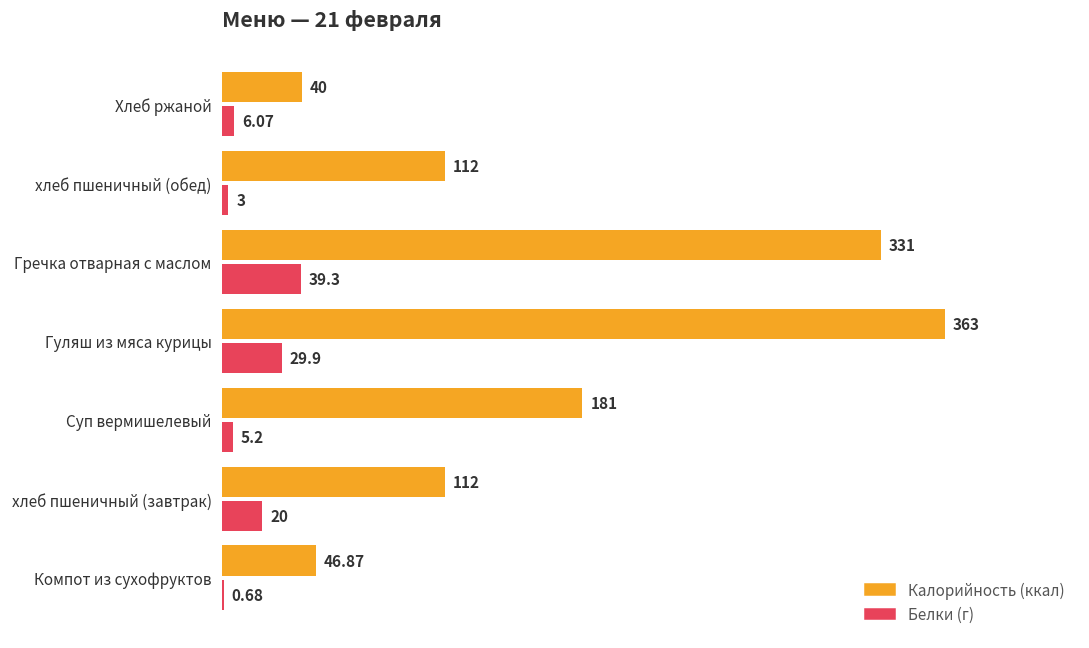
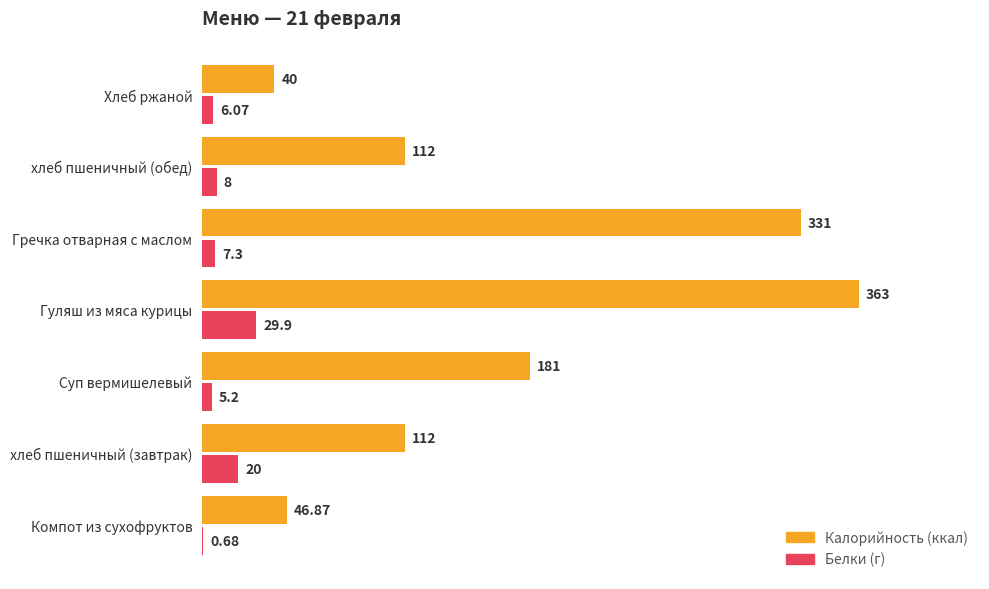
Белки (г), хлеб пшеничный (обед): 3 -> 8
Белки (г), Гречка отварная с маслом: 39.3 -> 7.3
